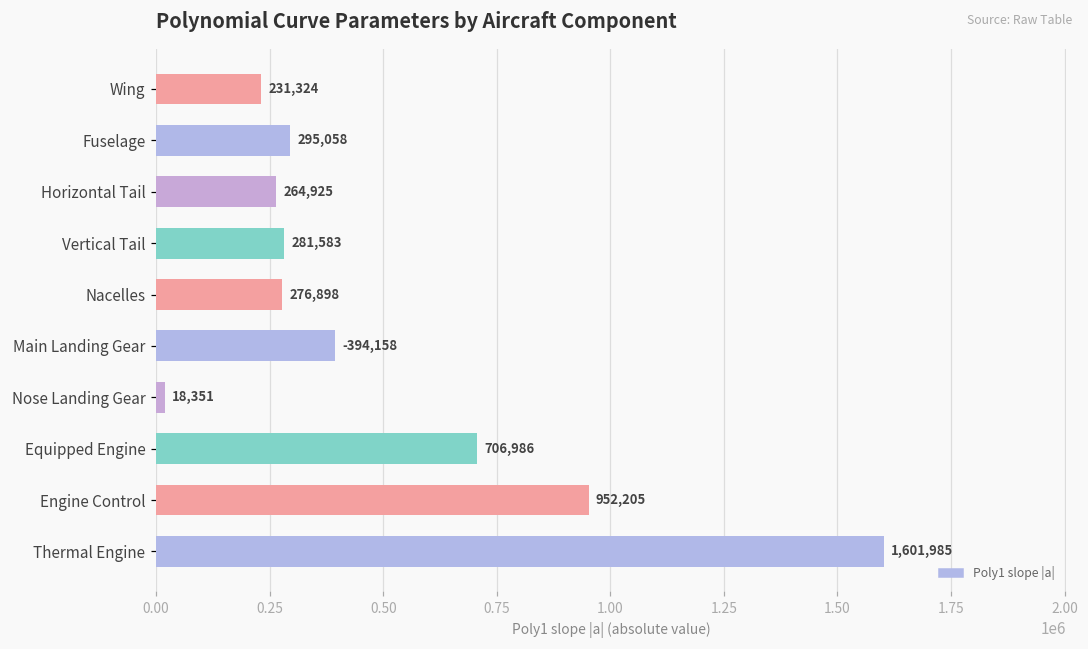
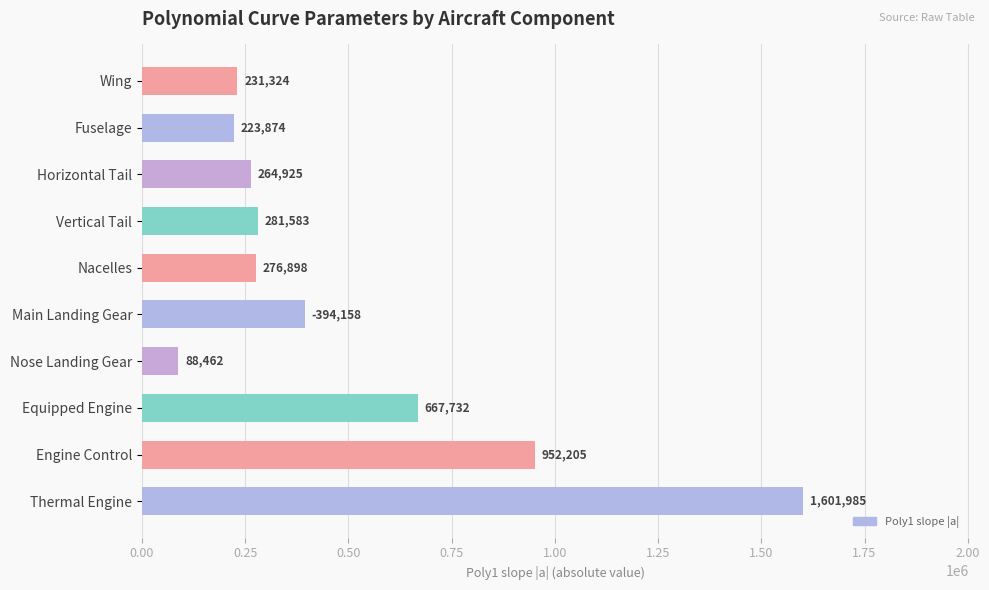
Fuselage: 295,058 -> 223,874
Nose Landing Gear: 18,351 -> 88,462
Equipped Engine: 706,986 -> 667,732
